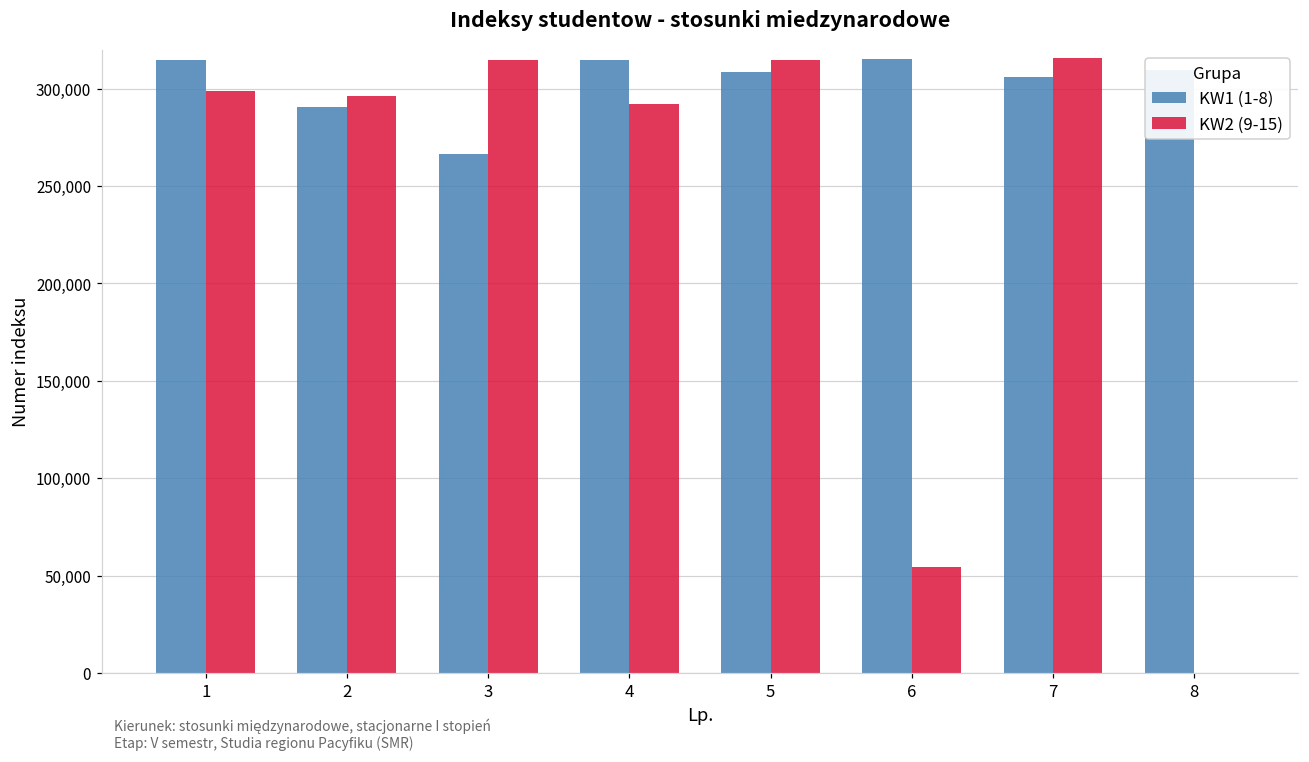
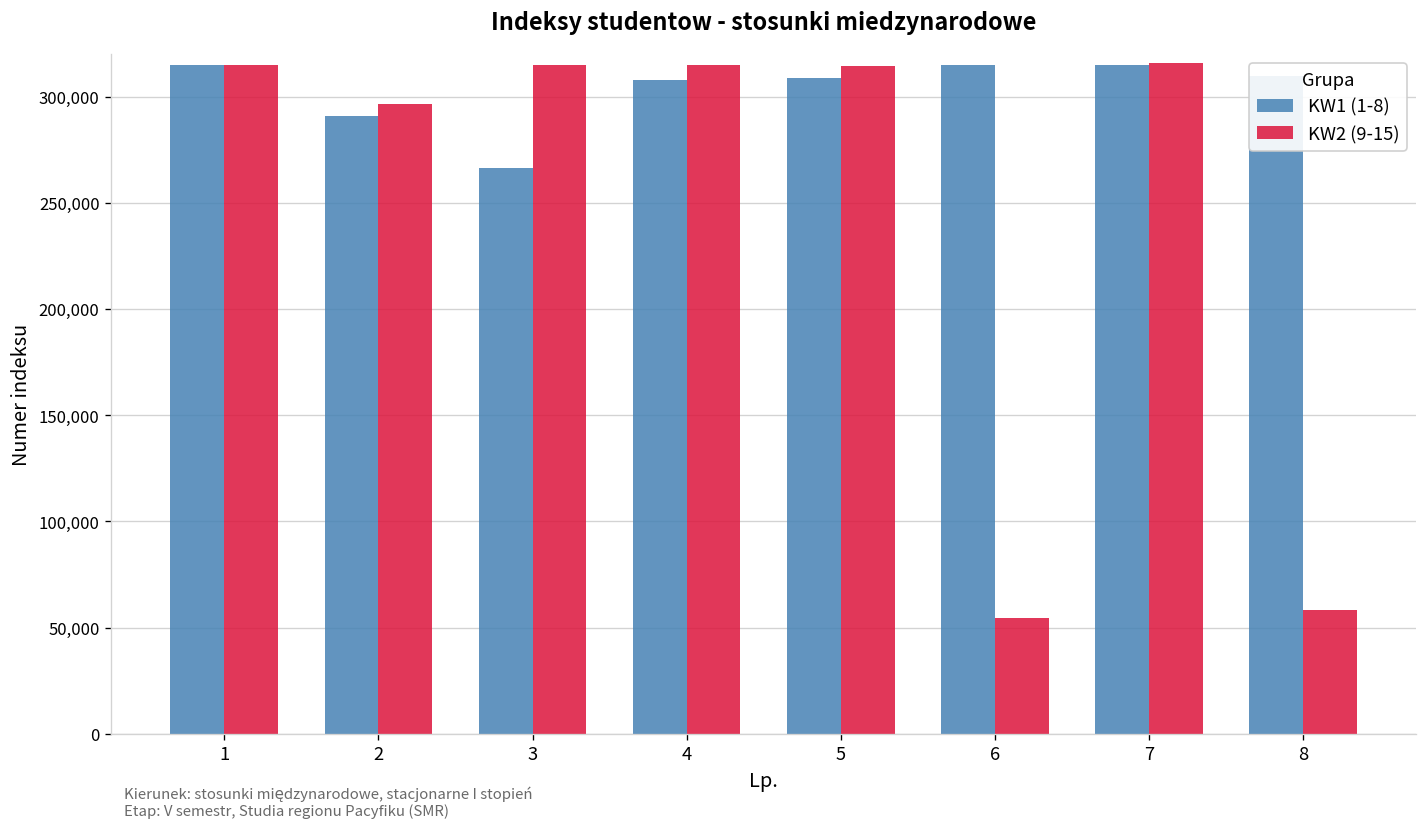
KW2 (9-15), 1: 299,000 -> 315,000
KW1 (1-8), 4: 315,000 -> 308,000
KW2 (9-15), 4: 292,000 -> 315,000
KW1 (1-8), 7: 306,000 -> 315,000
KW2 (9-15), 8: 0 -> 58,000
